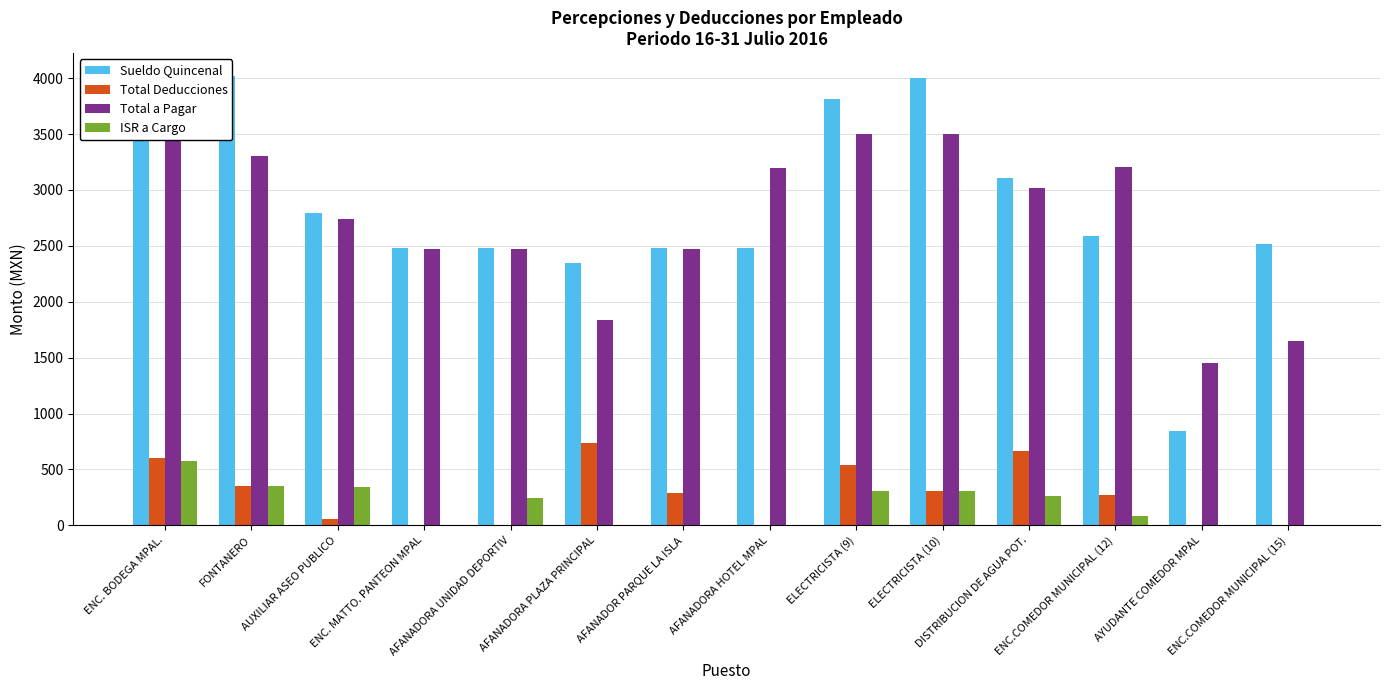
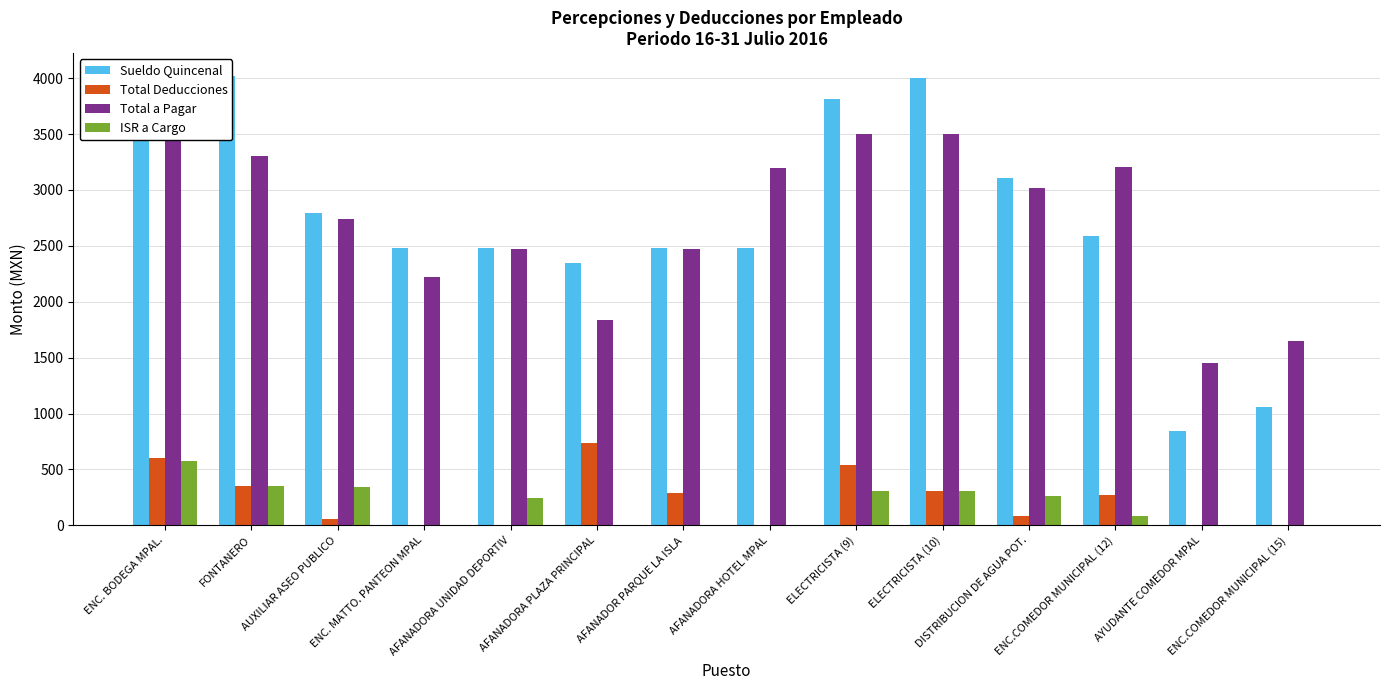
Total a Pagar, ENC. MATTO. PANTEON MPAL: 2470 -> 2220
Total Deducciones, DISTRIBUCION DE AGUA POT.: 660 -> 90
Sueldo Quincenal, ENC.COMEDOR MUNICIPAL (15): 2510 -> 1060
